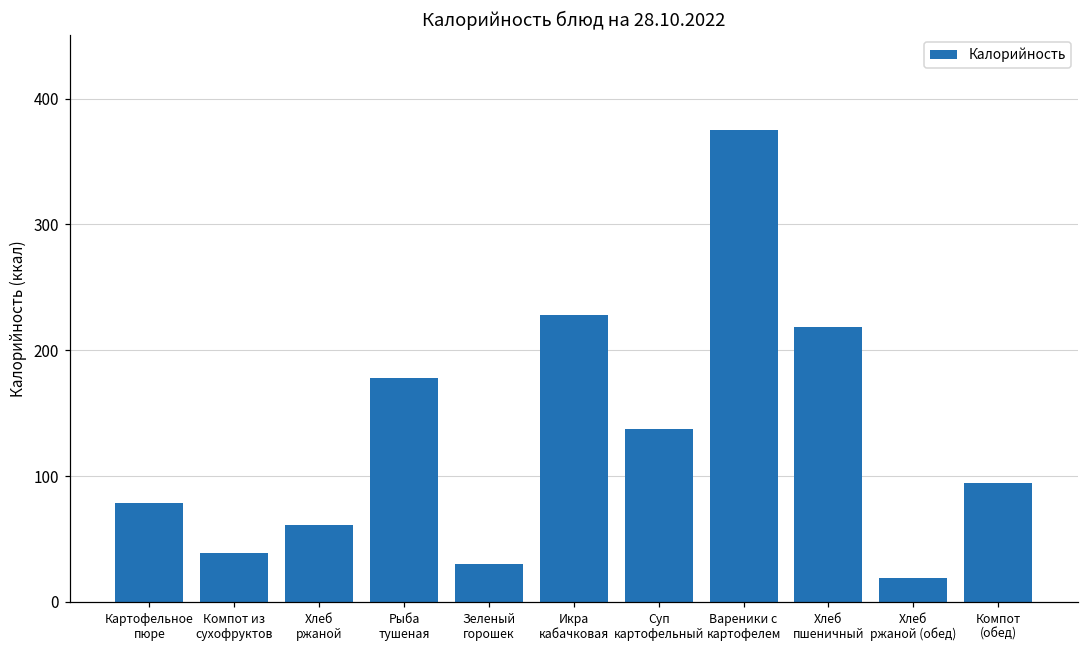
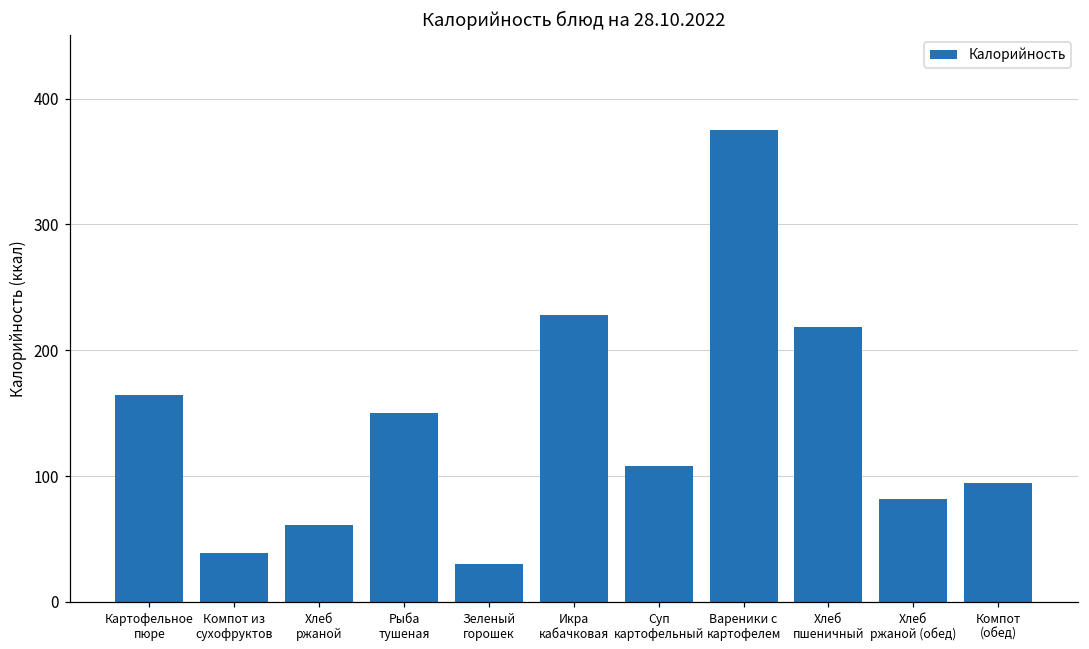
Картофельное пюре: 79 -> 165
Рыба тушеная: 178 -> 150
Суп картофельный: 138 -> 108
Хлеб ржаной (обед): 19 -> 82
